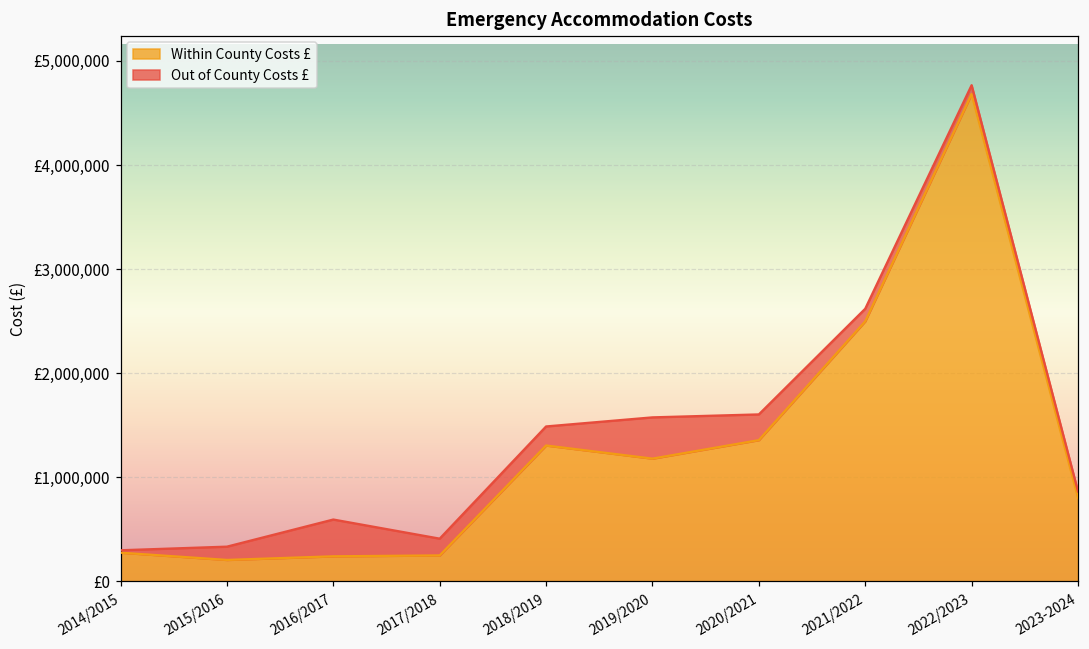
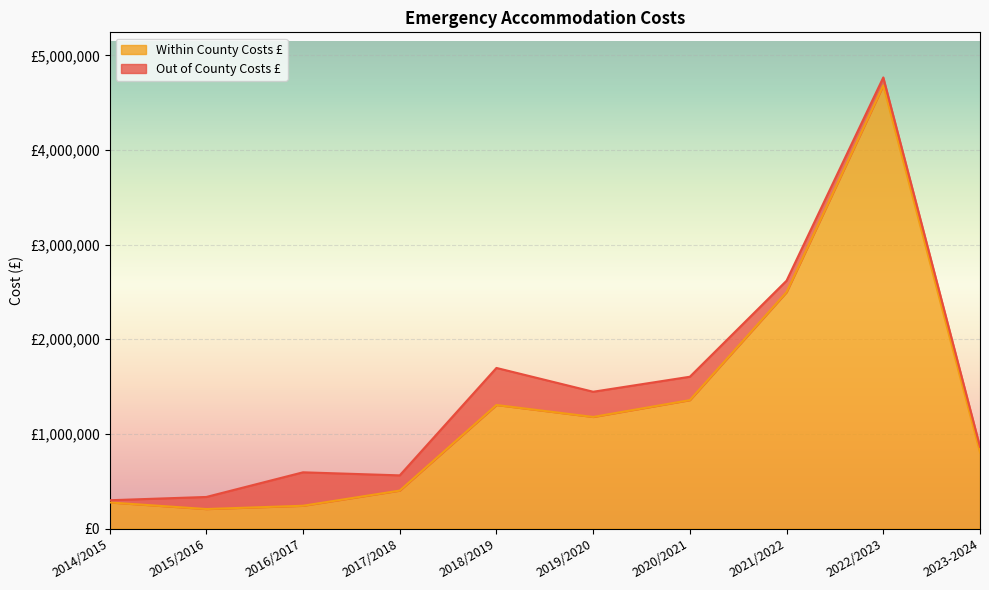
Within County Costs £, 2017/2018: £200,000 -> £400,000
Out of County Costs £, 2018/2019: £200,000 -> £400,000
Out of County Costs £, 2019/2020: £400,000 -> £300,000
